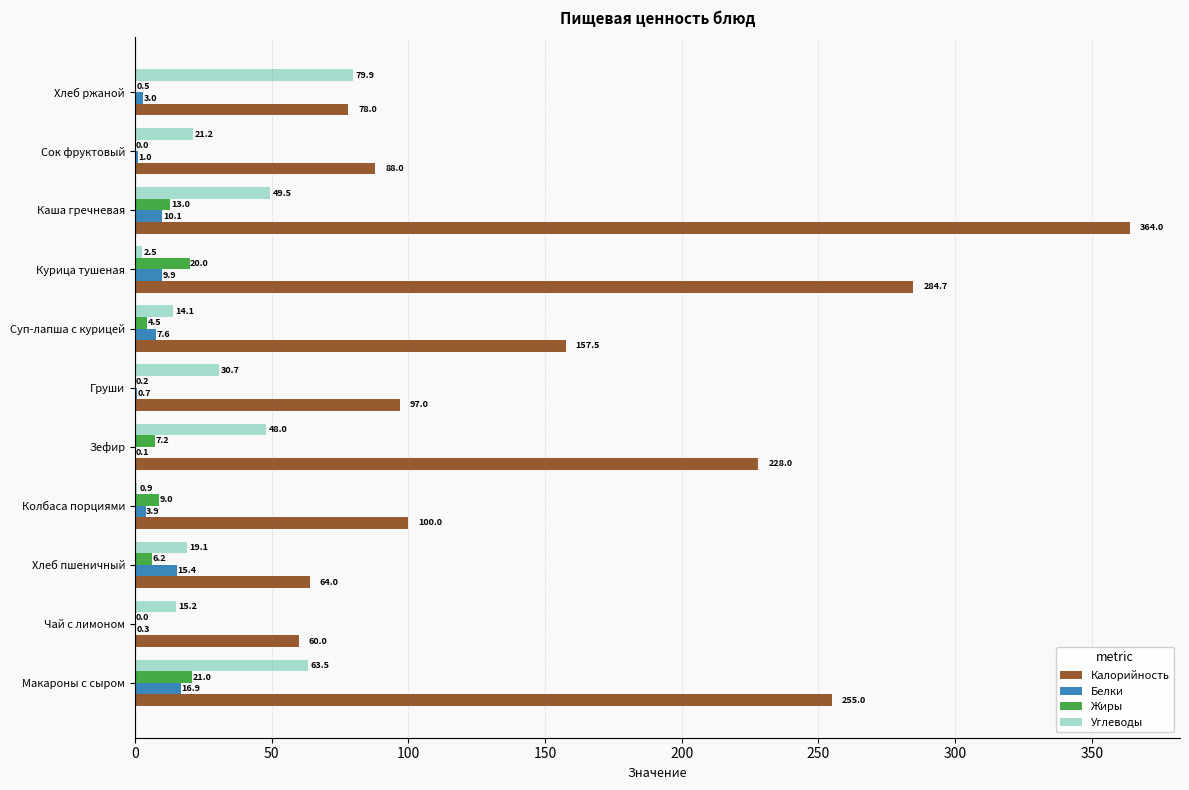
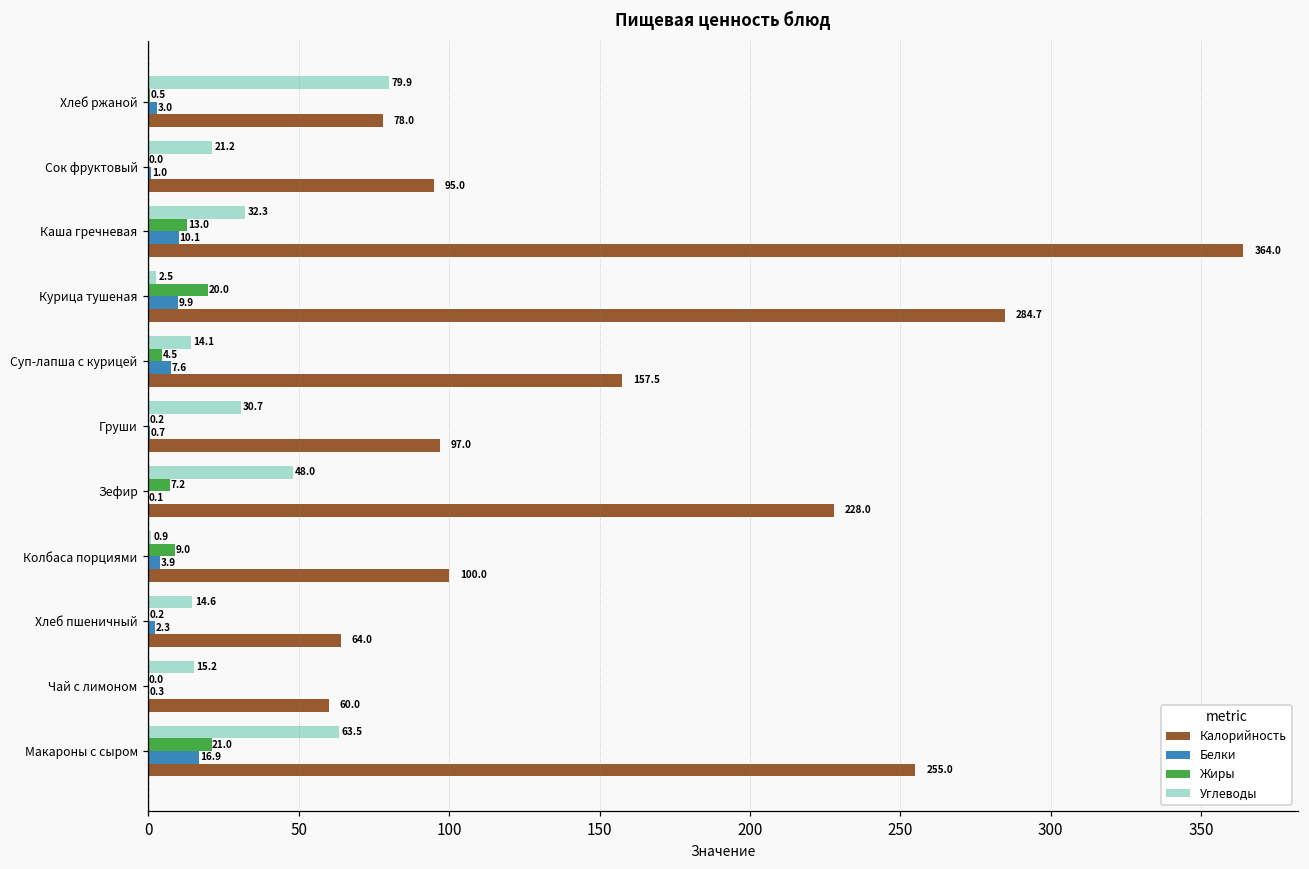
Калорийность, Сок фруктовый: 88.0 -> 95.0
Углеводы, Каша гречневая: 49.5 -> 32.3
Углеводы, Хлеб пшеничный: 19.1 -> 14.6
Жиры, Хлеб пшеничный: 6.2 -> 0.2
Белки, Хлеб пшеничный: 15.4 -> 2.3
